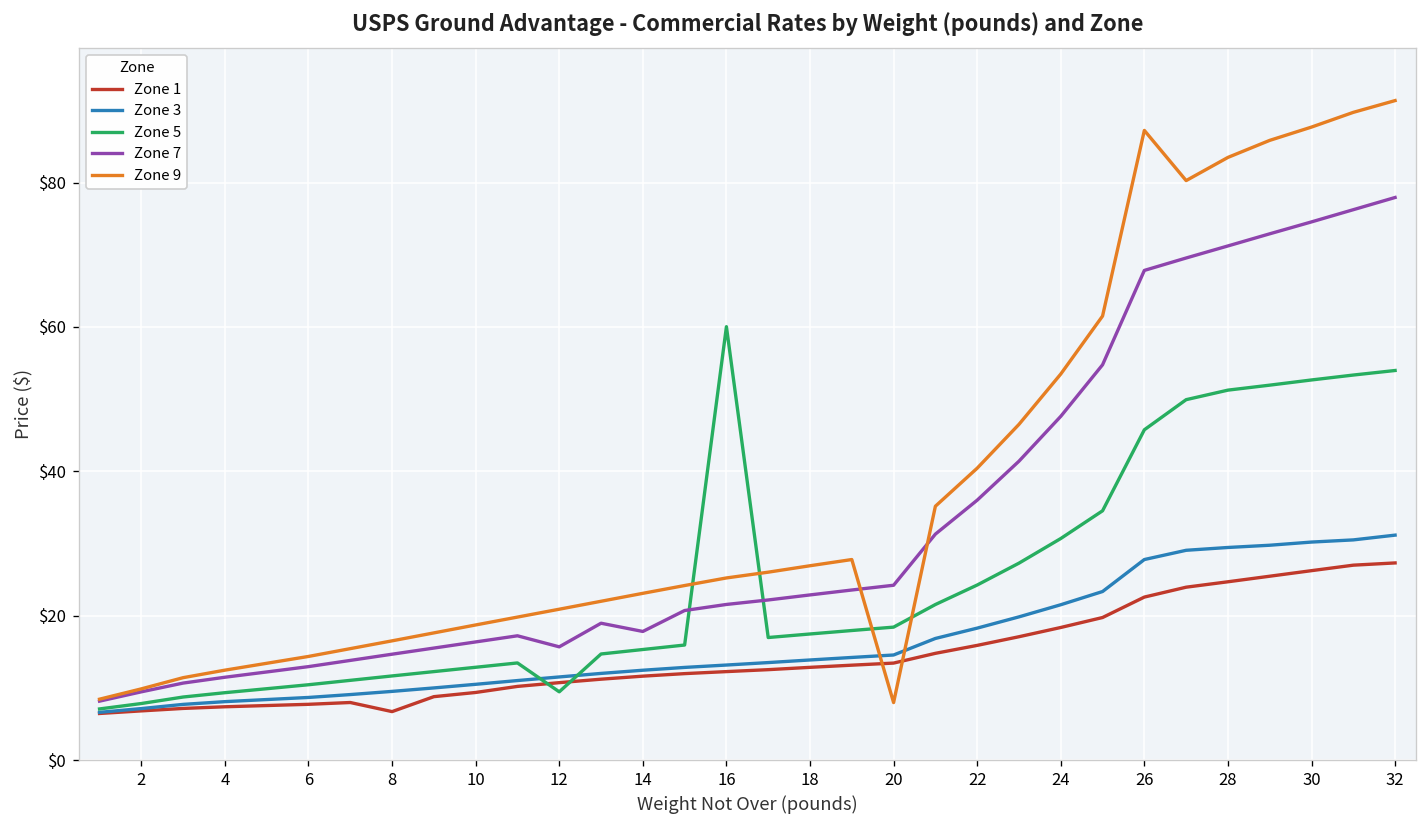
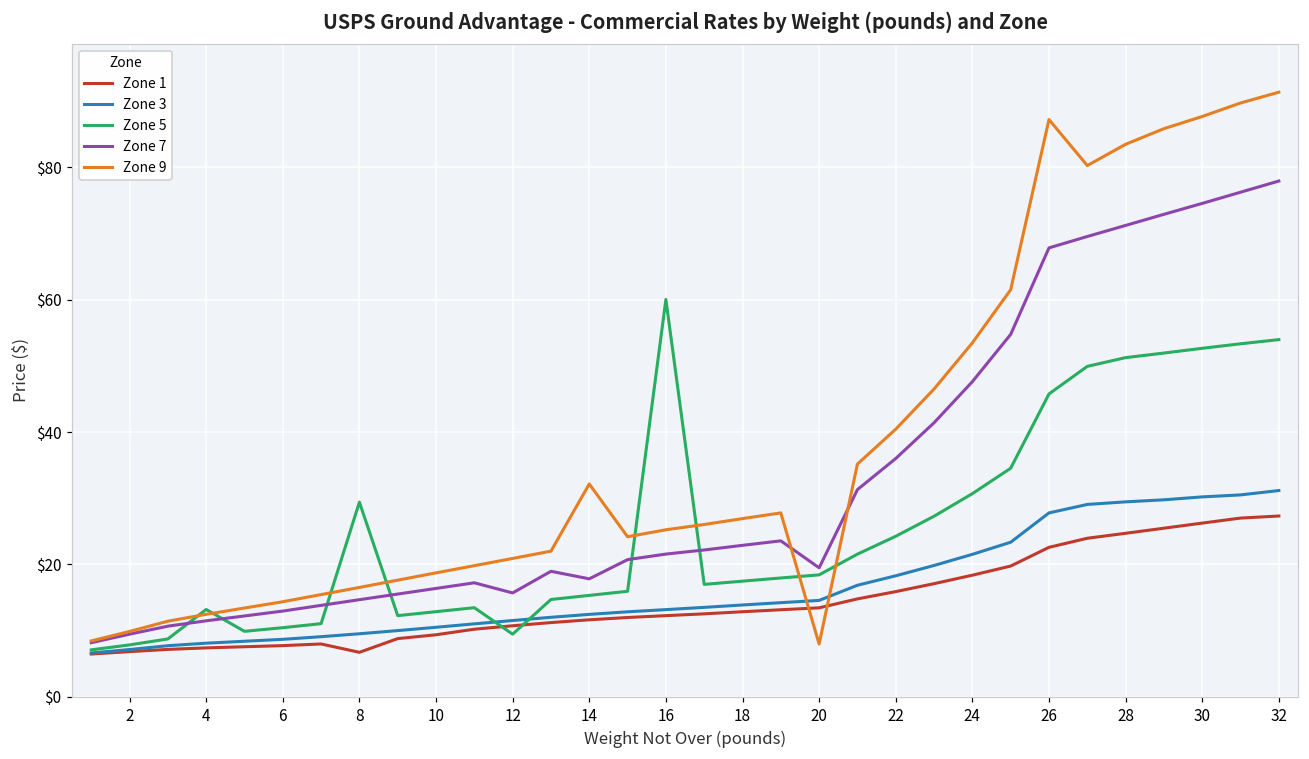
Zone 5, 4: $9 -> $13
Zone 5, 8: $12 -> $29
Zone 9, 14: $23 -> $32
Zone 7, 20: $24 -> $20
